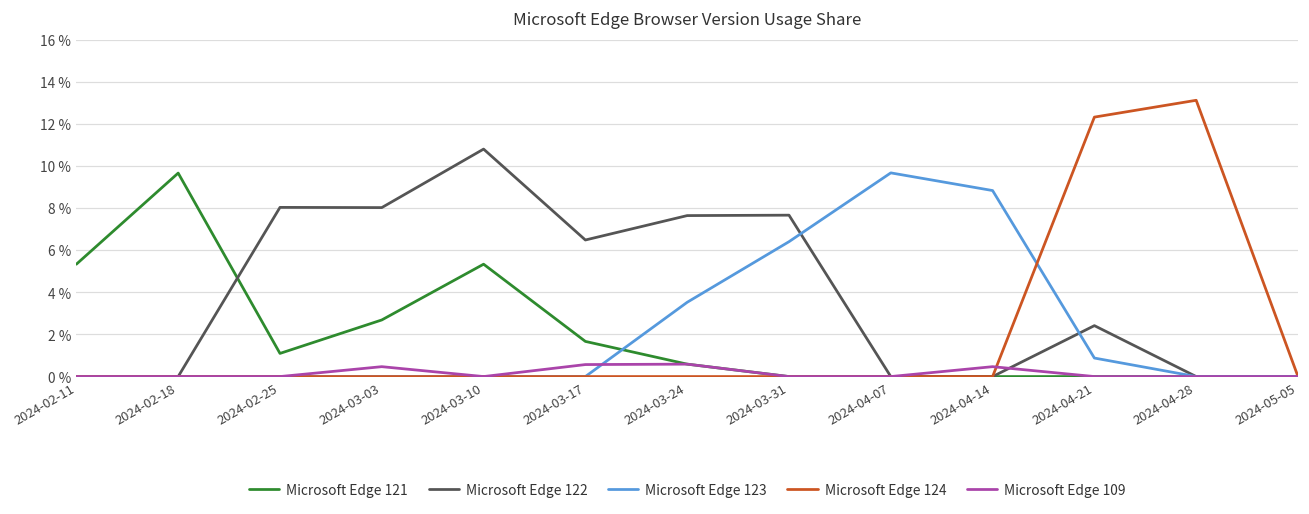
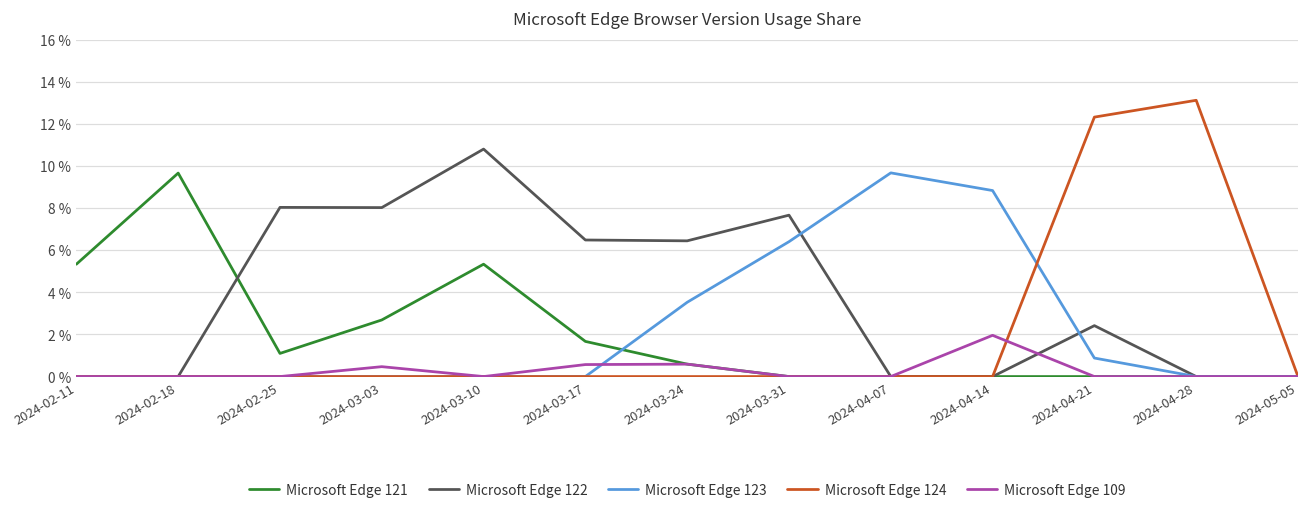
Microsoft Edge 122, 2024-03-24: 7.7 % -> 6.5 %
Microsoft Edge 109, 2024-04-14: 0.5 % -> 2.0 %
